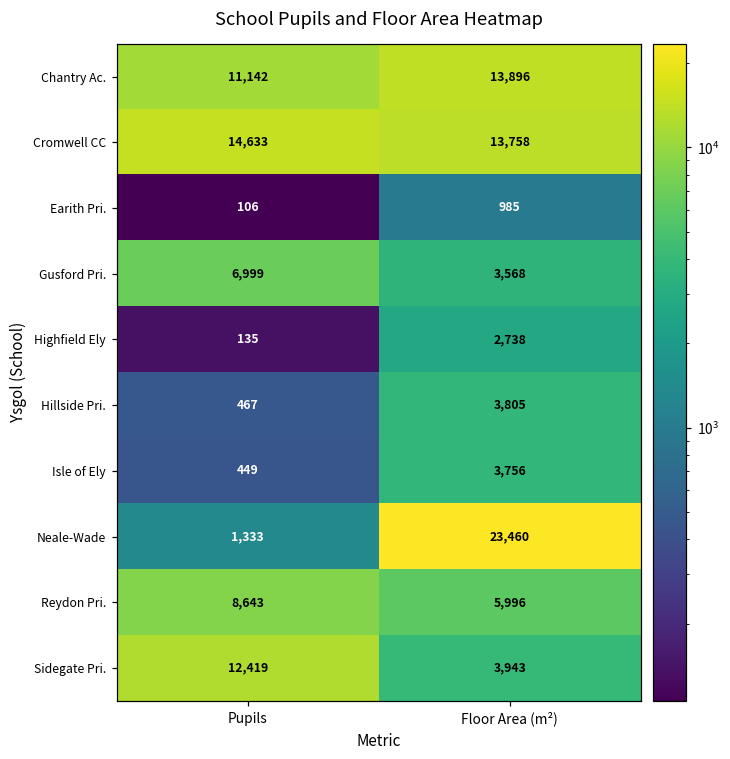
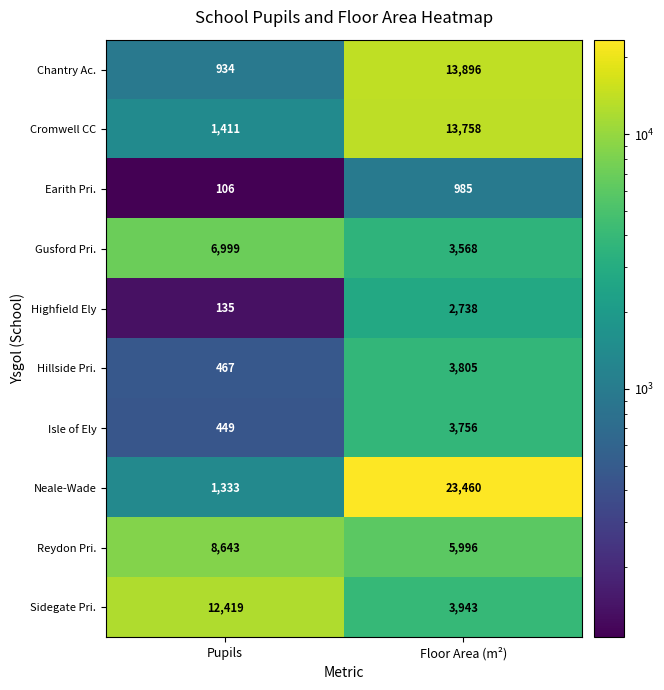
Chantry Ac., Pupils: 11,142 -> 934
Cromwell CC, Pupils: 14,633 -> 1,411
